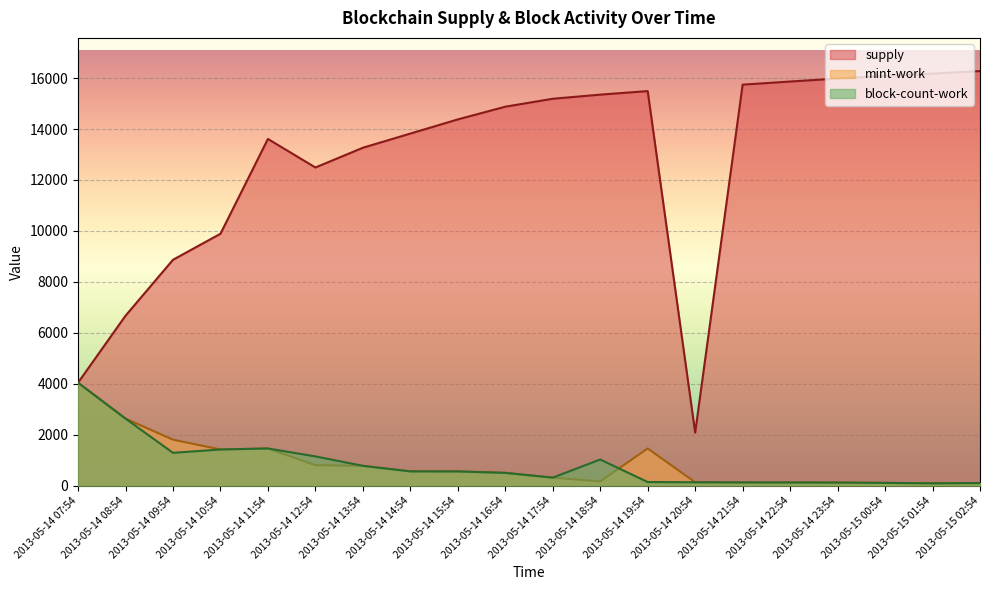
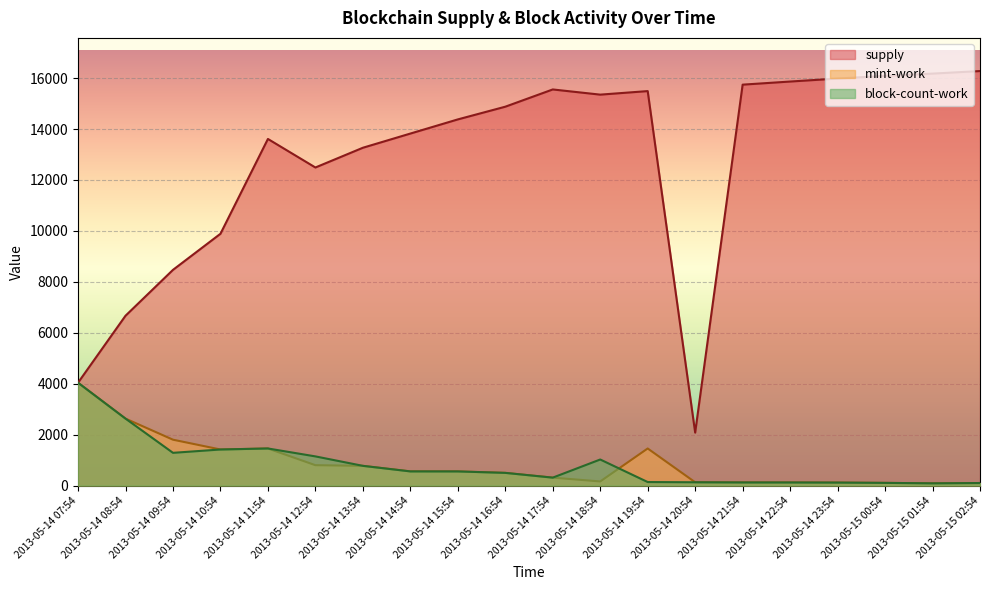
supply, 2013-05-14 09:54: 8900 -> 8500
supply, 2013-05-14 17:54: 15200 -> 15600
